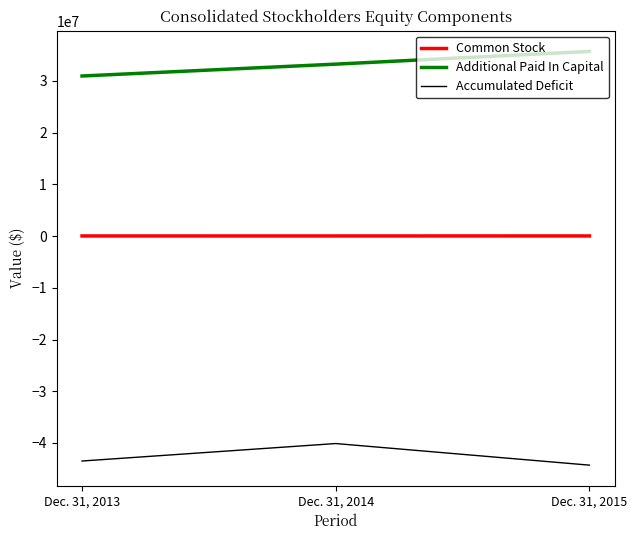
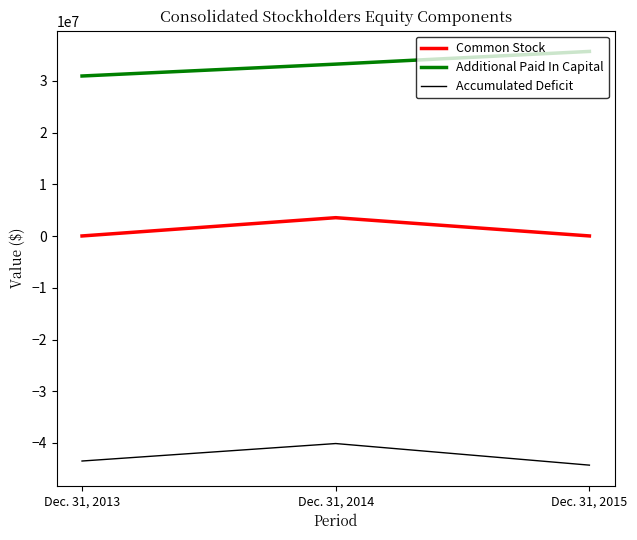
Common Stock, Dec. 31, 2014: 0 -> 4000000
